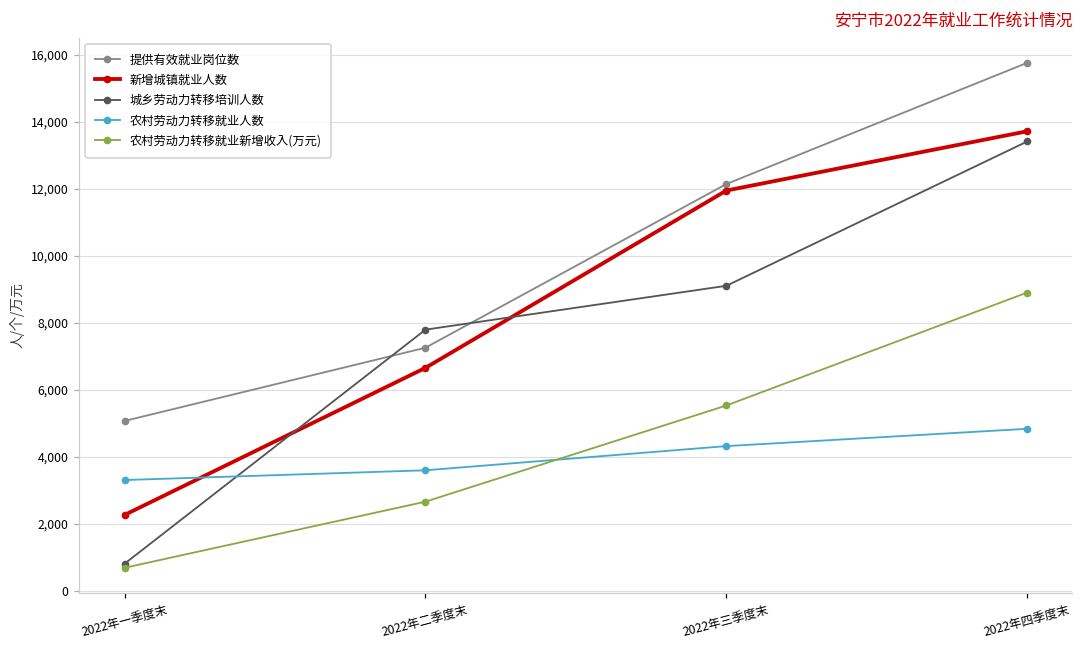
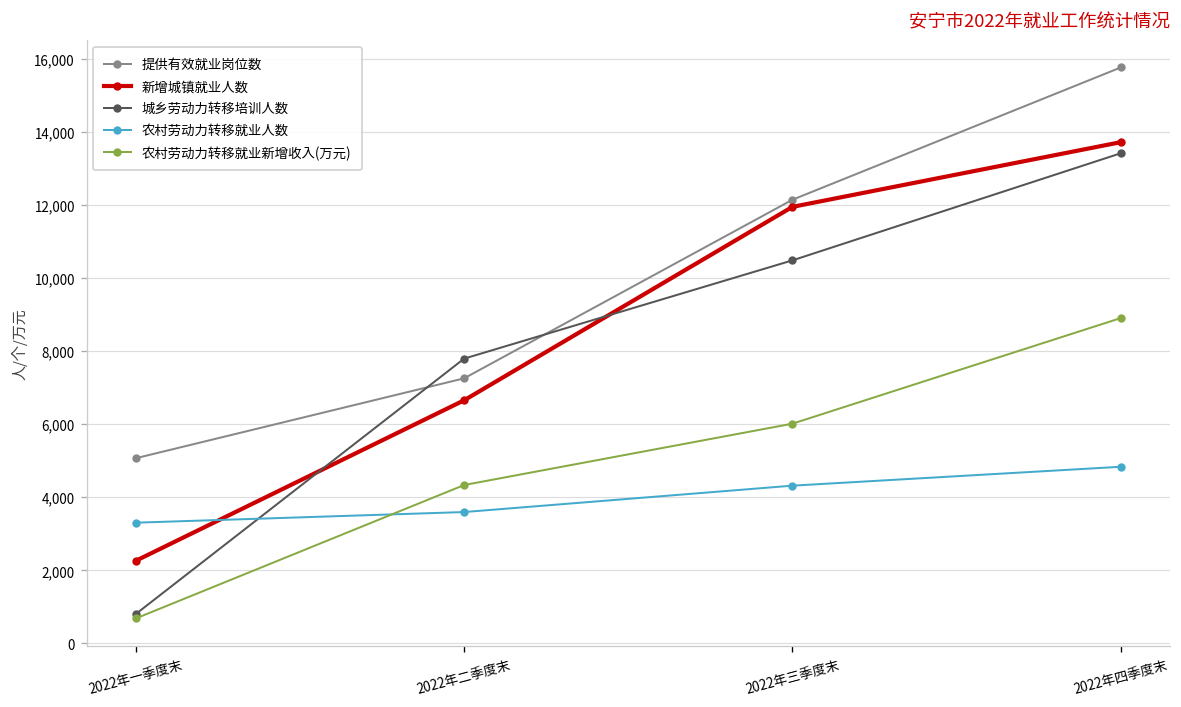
农村劳动力转移就业新增收入(万元), 2022年二季度末: 2,700 -> 4,300
城乡劳动力转移培训人数, 2022年三季度末: 9,100 -> 10,500
农村劳动力转移就业新增收入(万元), 2022年三季度末: 5,500 -> 6,000
